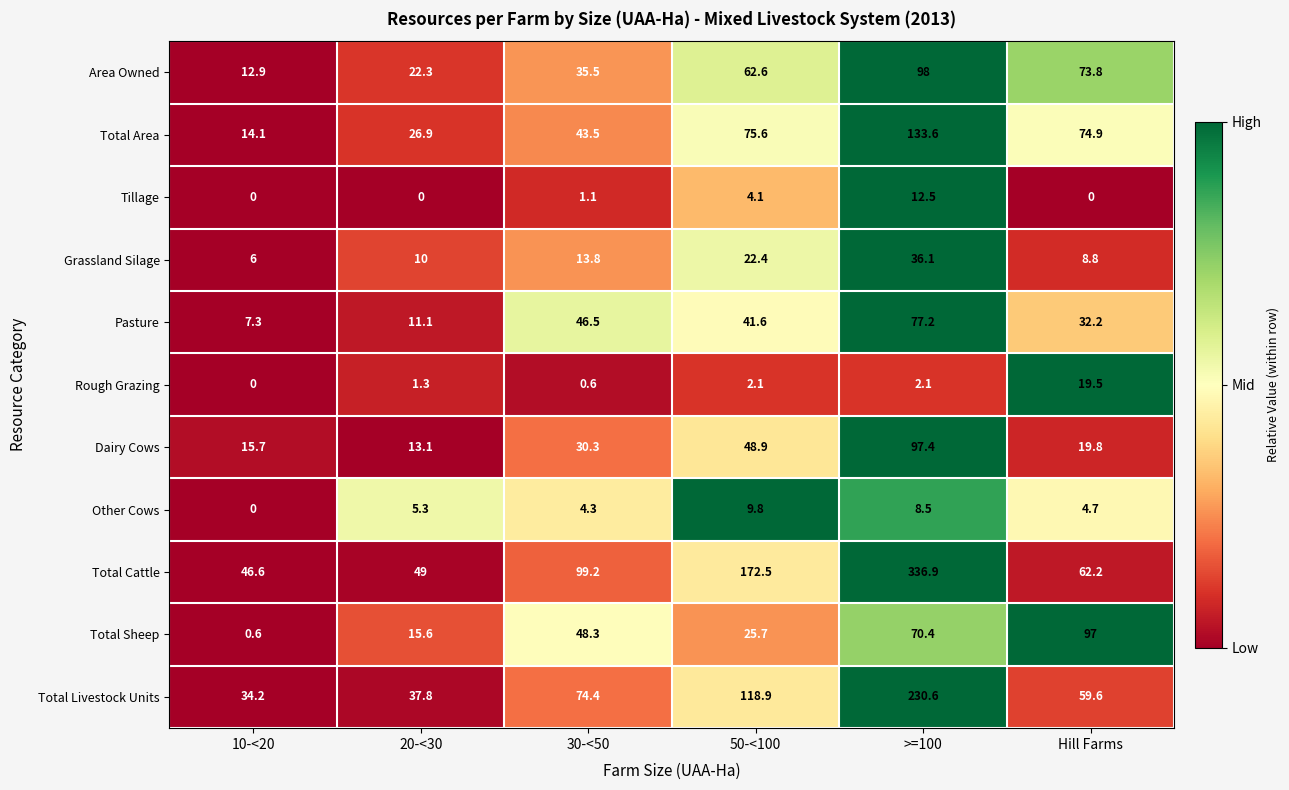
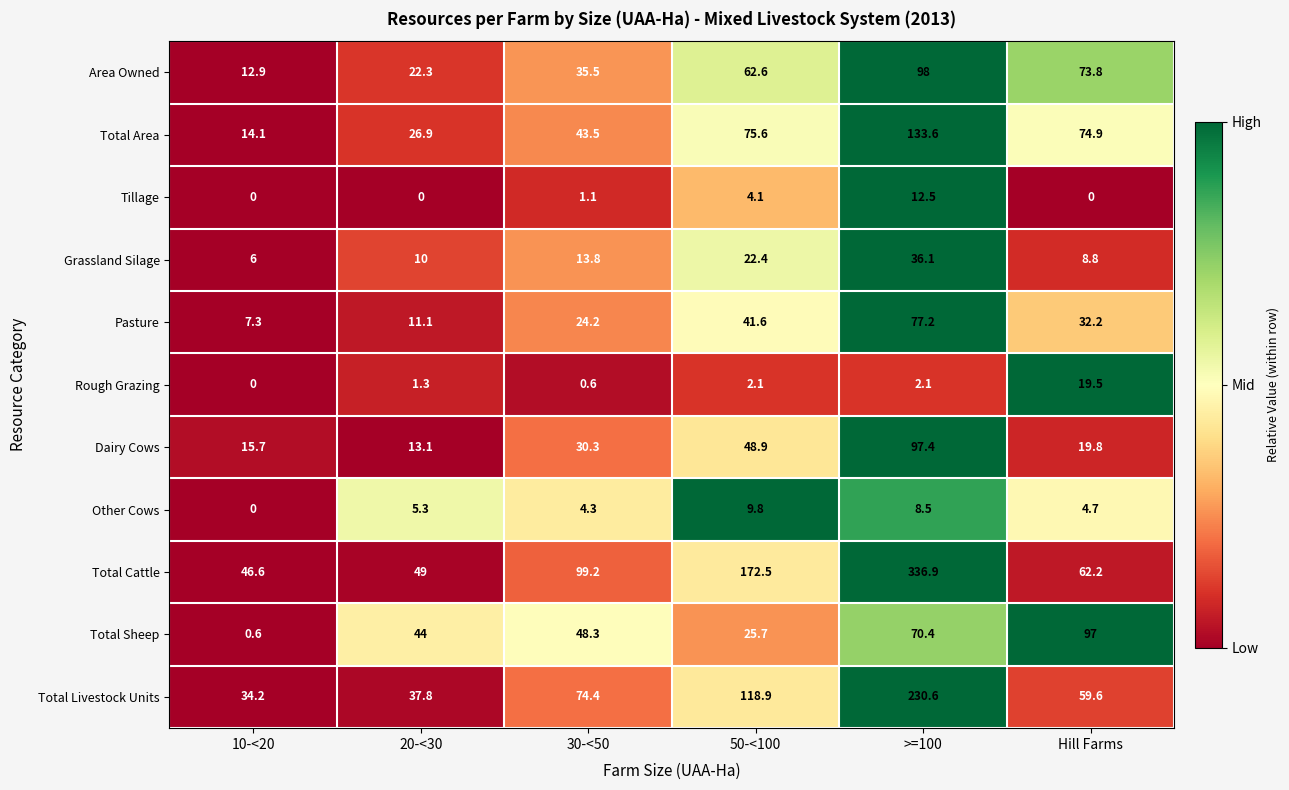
Pasture, 30-<50: 46.5 -> 24.2
Total Sheep, 20-<30: 15.6 -> 44
